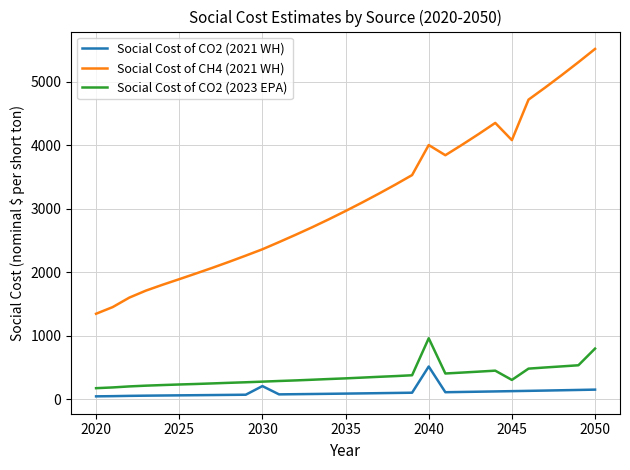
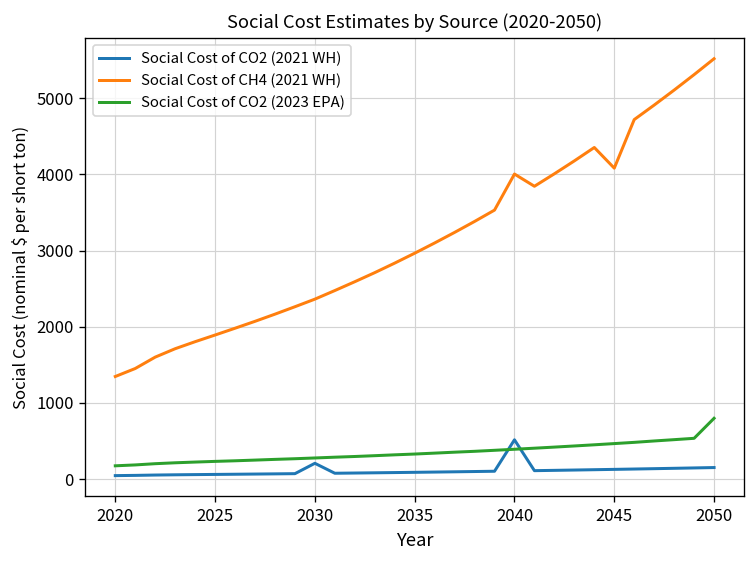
Social Cost of CO2 (2023 EPA), 2040: 1000 -> 400
Social Cost of CO2 (2023 EPA), 2045: 300 -> 500
